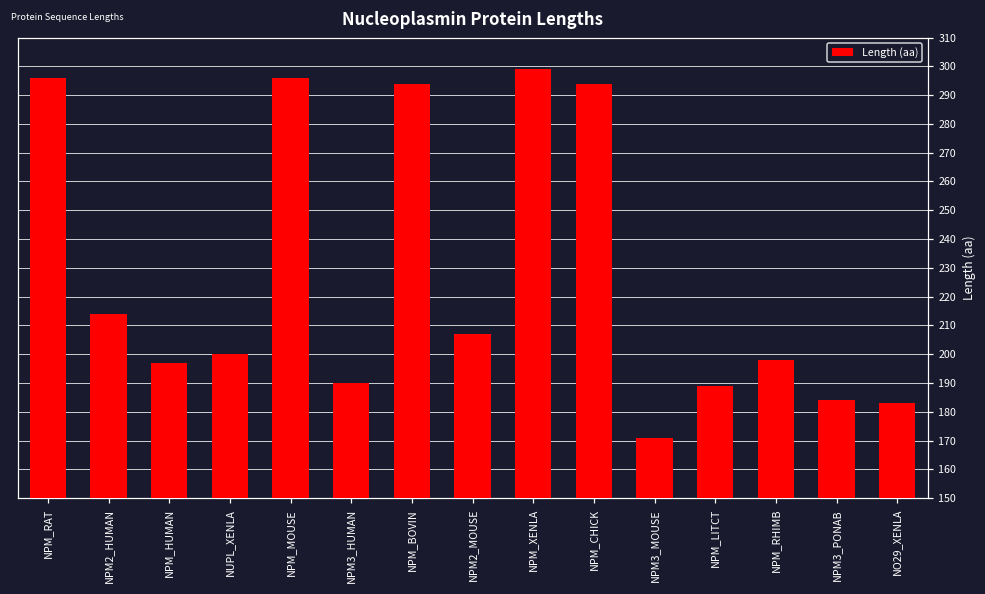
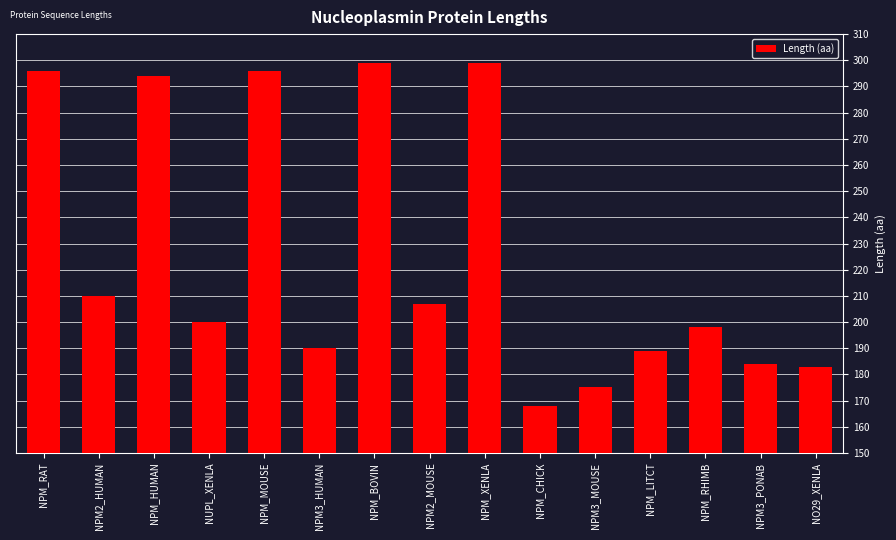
NPM2_HUMAN: 214 -> 210
NPM_HUMAN: 197 -> 294
NPM_BOVIN: 294 -> 299
NPM_CHICK: 294 -> 168
NPM3_MOUSE: 171 -> 175
